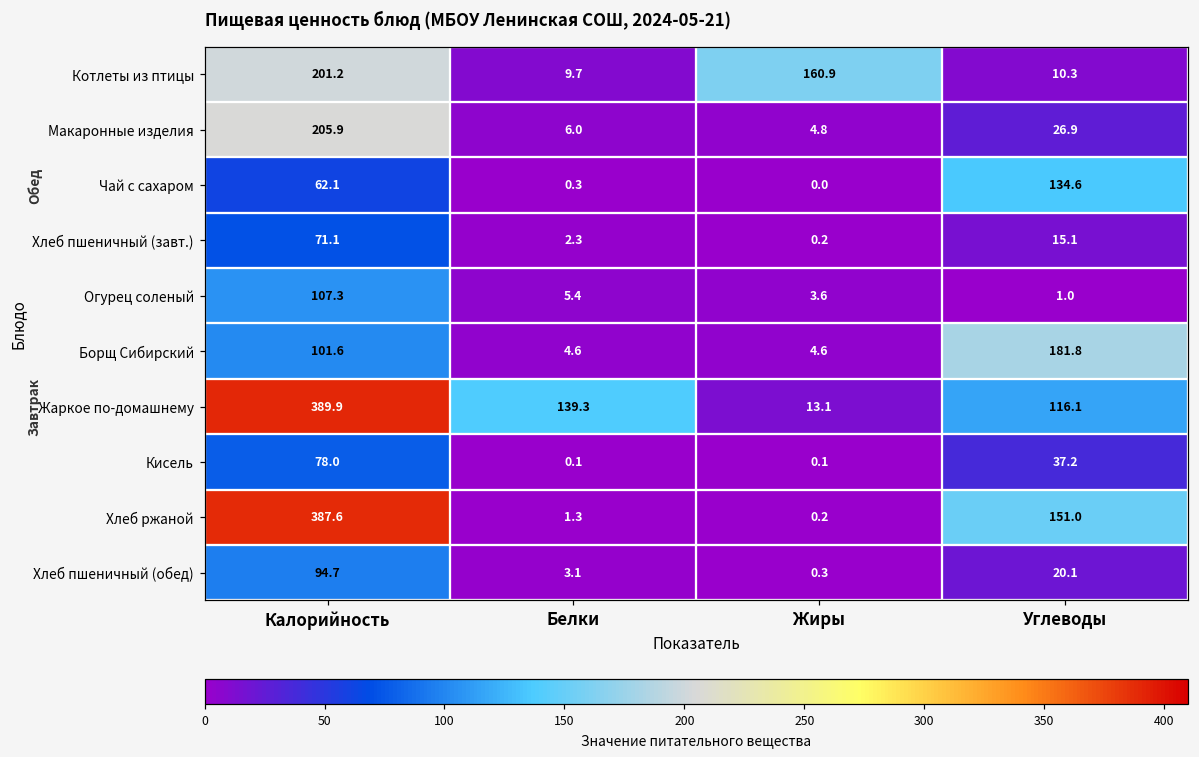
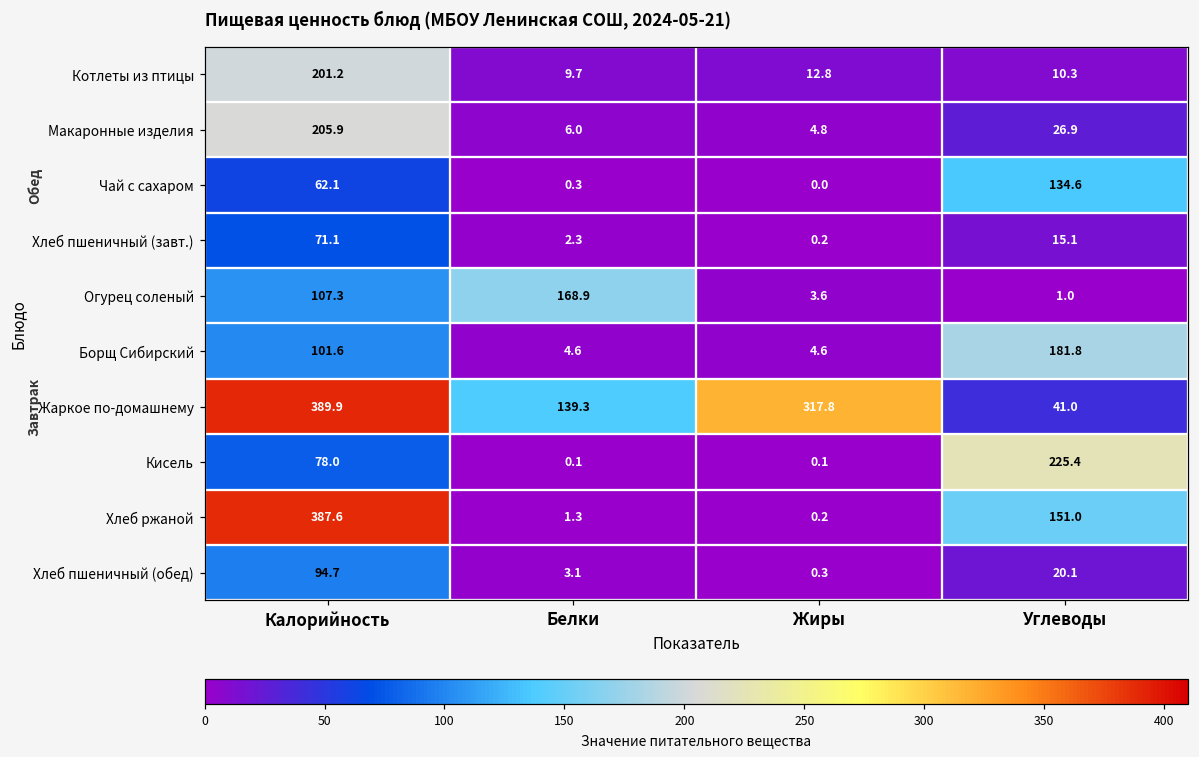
Котлеты из птицы, Жиры: 160.9 -> 12.8
Огурец соленый, Белки: 5.4 -> 168.9
Жаркое по-домашнему, Жиры: 13.1 -> 317.8
Жаркое по-домашнему, Углеводы: 116.1 -> 41.0
Кисель, Углеводы: 37.2 -> 225.4
